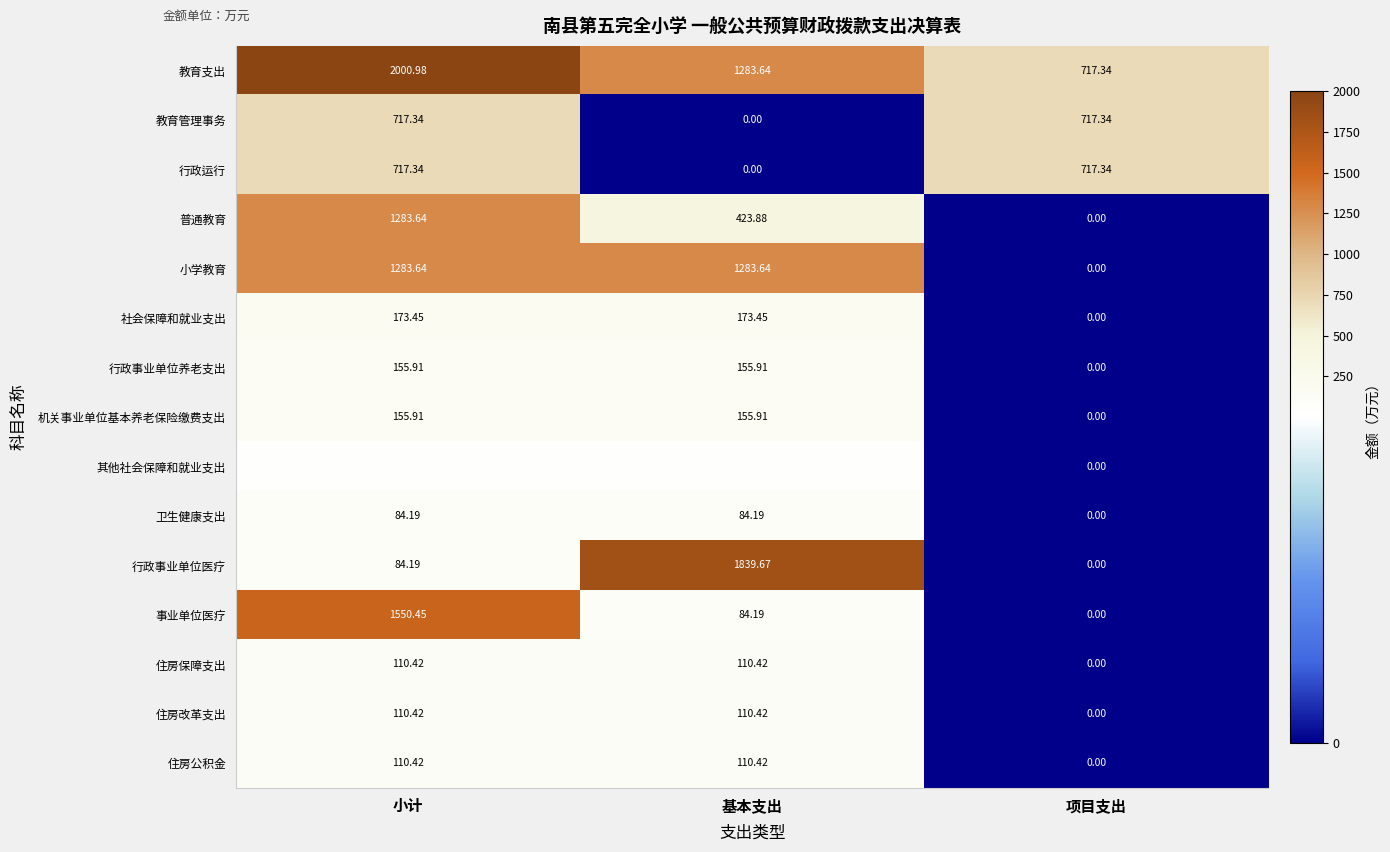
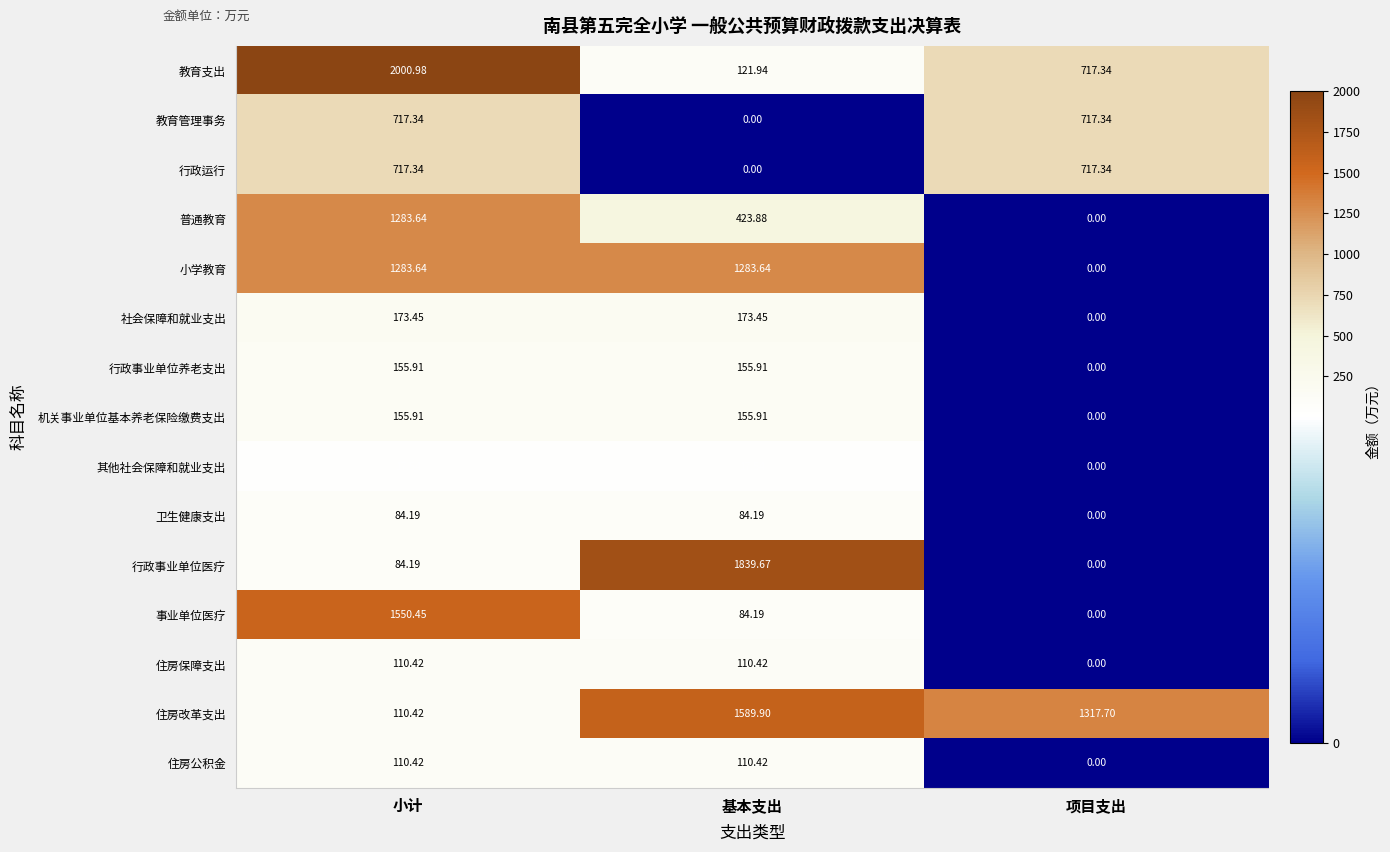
教育支出, 基本支出: 1283.64 -> 121.94
住房改革支出, 基本支出: 110.42 -> 1589.90
住房改革支出, 项目支出: 0.00 -> 1317.70
